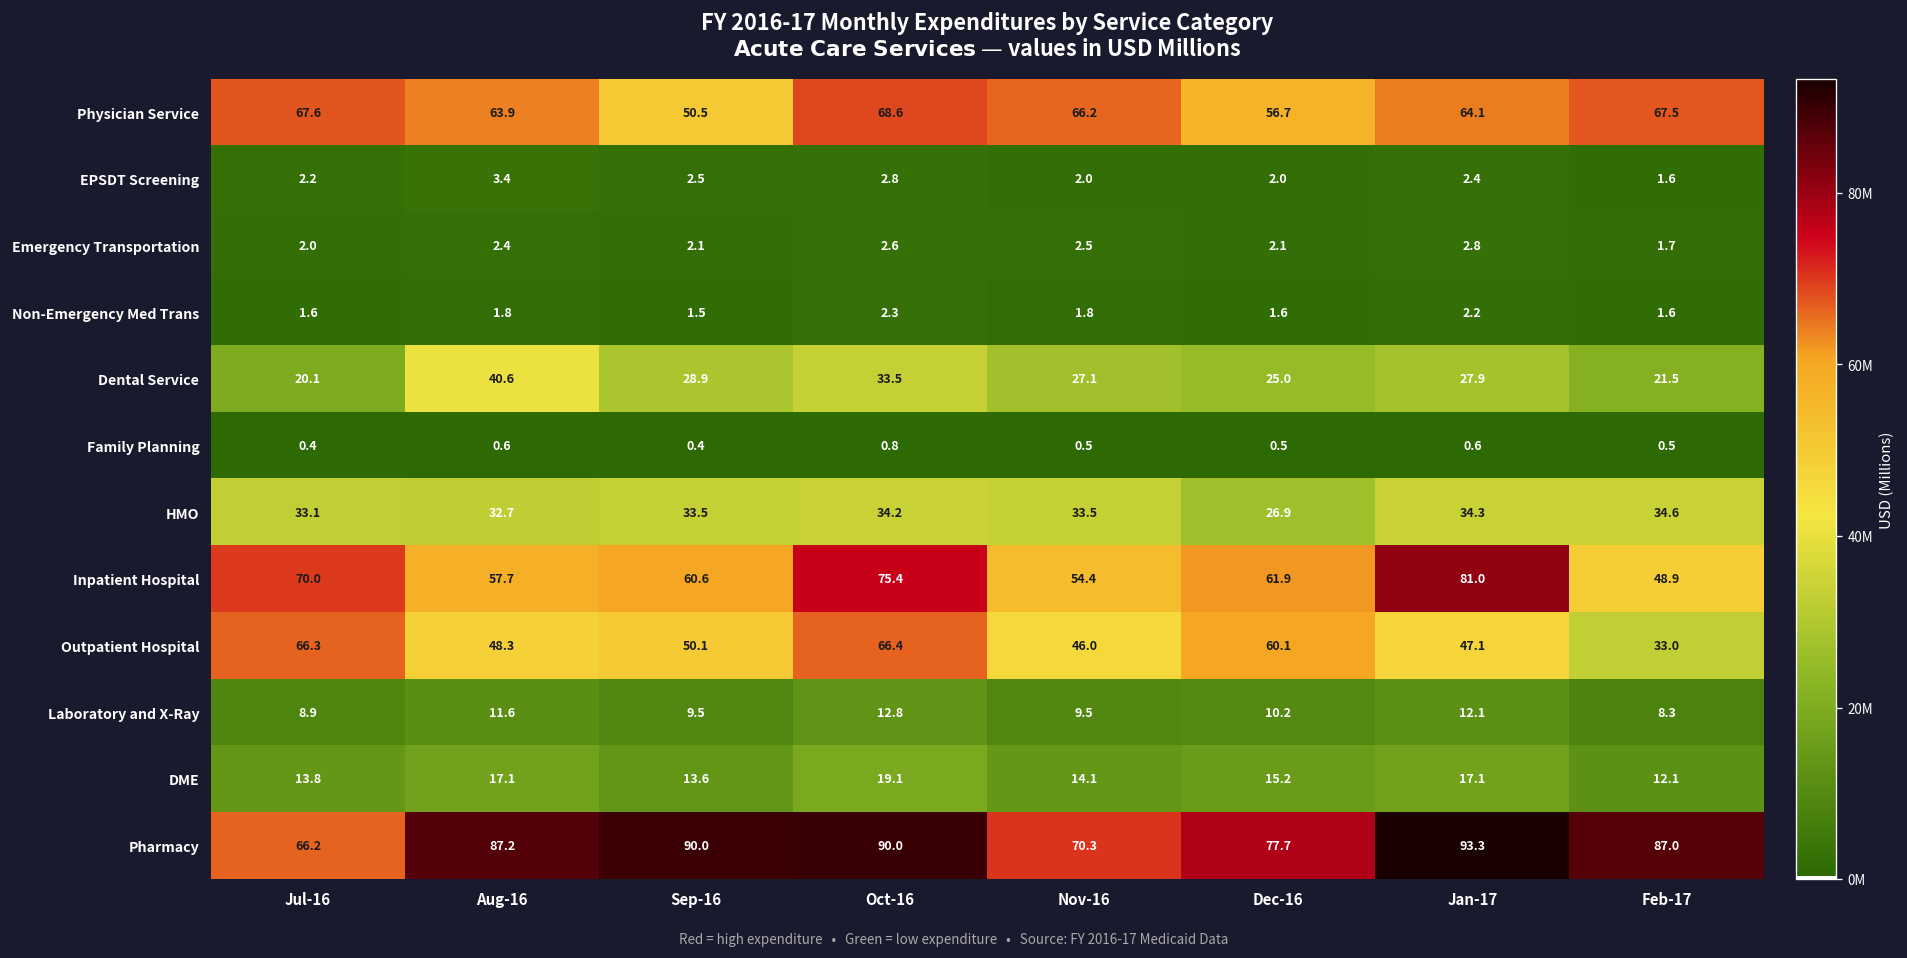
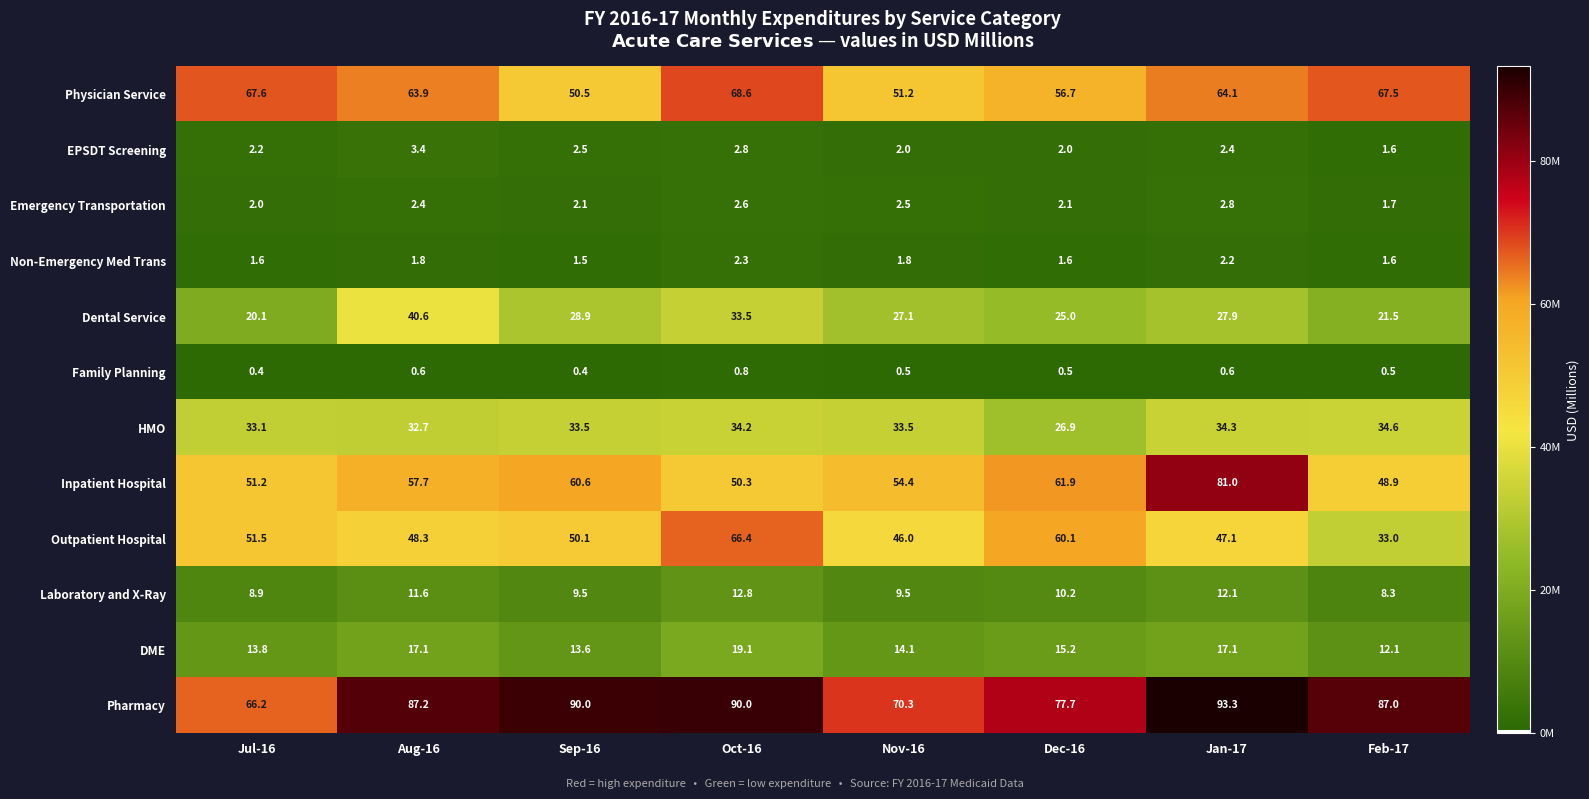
Physician Service, Nov-16: 66.2 -> 51.2
Inpatient Hospital, Jul-16: 70.0 -> 51.2
Inpatient Hospital, Oct-16: 75.4 -> 50.3
Outpatient Hospital, Jul-16: 66.3 -> 51.5
